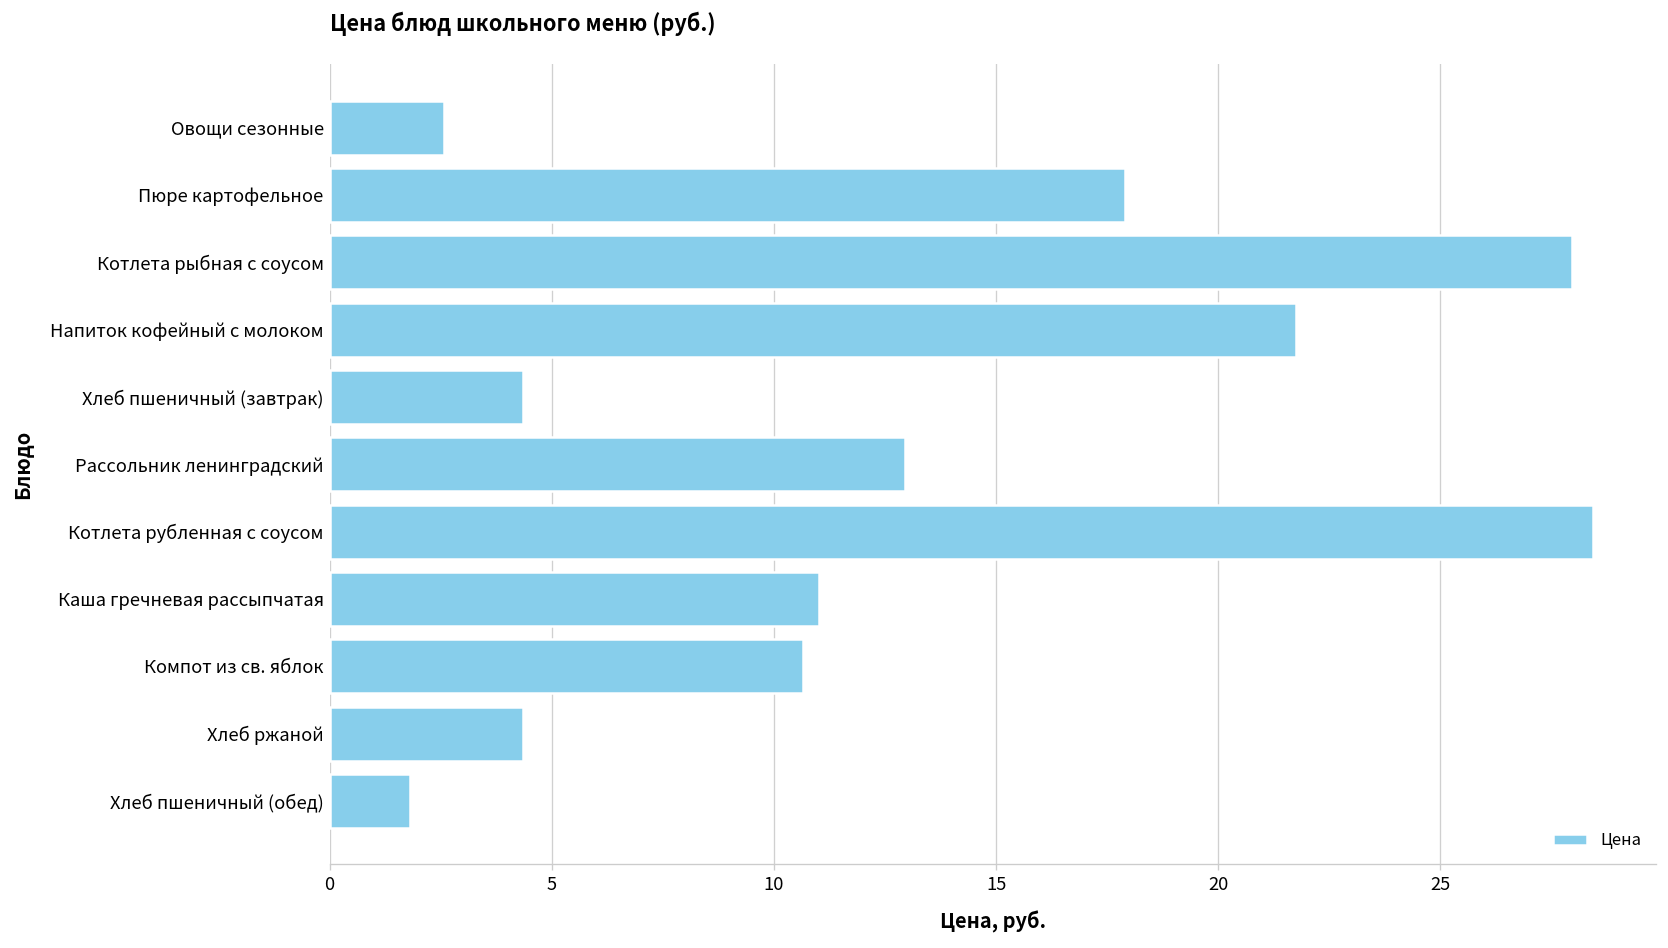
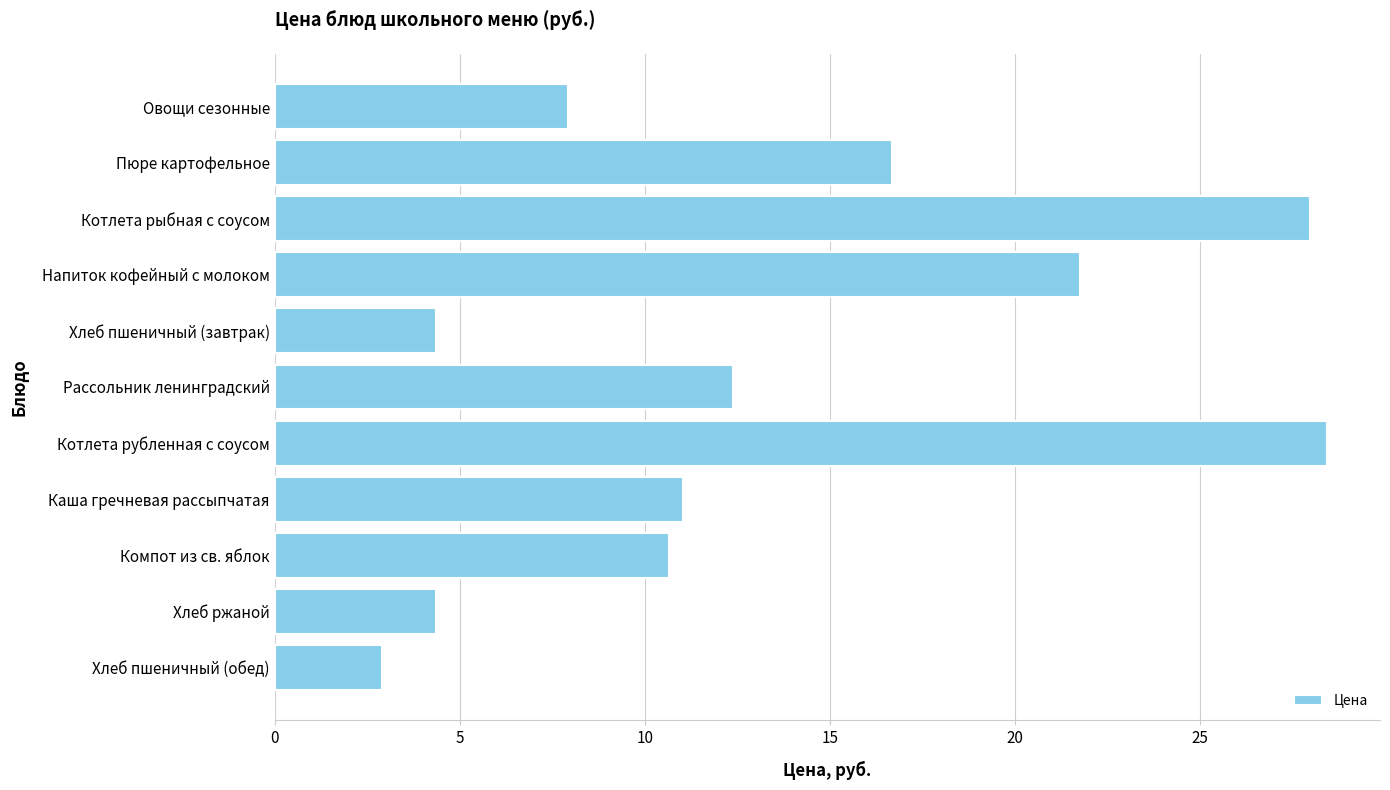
Овощи сезонные: 2.6 -> 7.9
Пюре картофельное: 17.9 -> 16.7
Рассольник ленинградский: 13.0 -> 12.4
Хлеб пшеничный (обед): 1.8 -> 2.9
